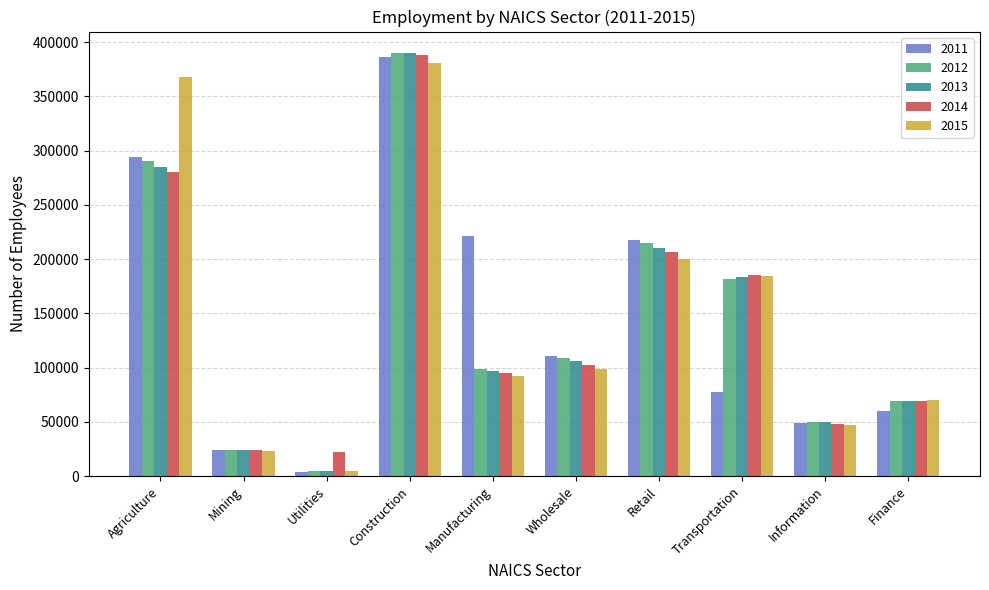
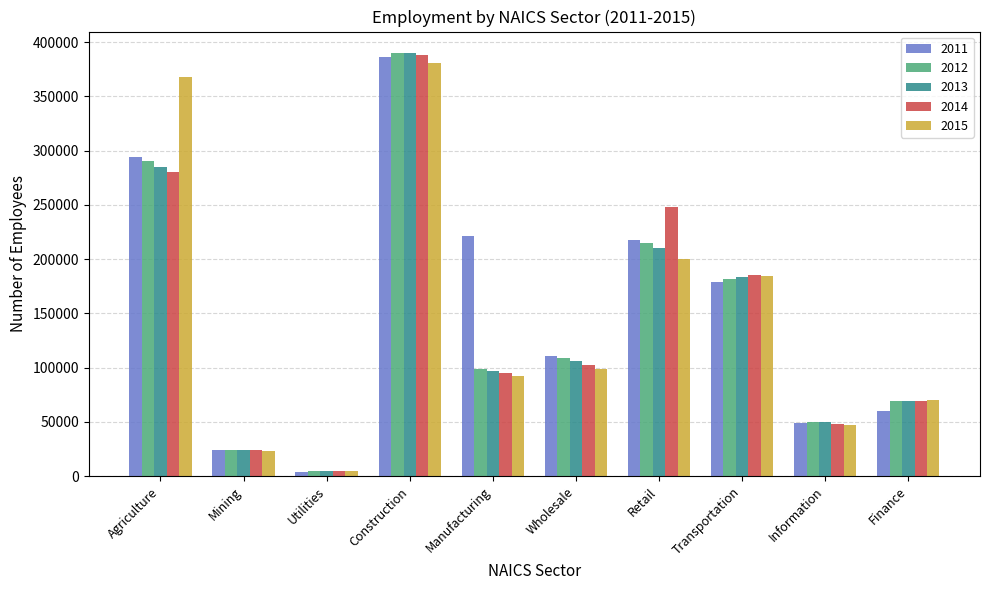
2014, Utilities: 23000 -> 5000
2014, Retail: 207000 -> 249000
2011, Transportation: 78000 -> 179000
